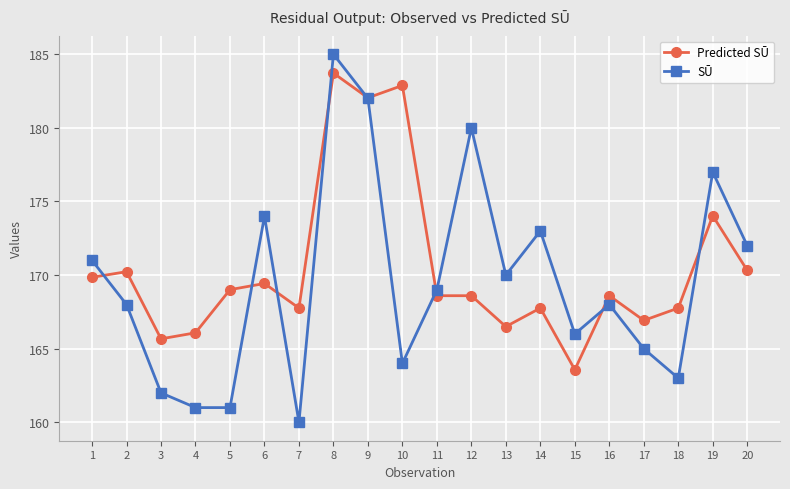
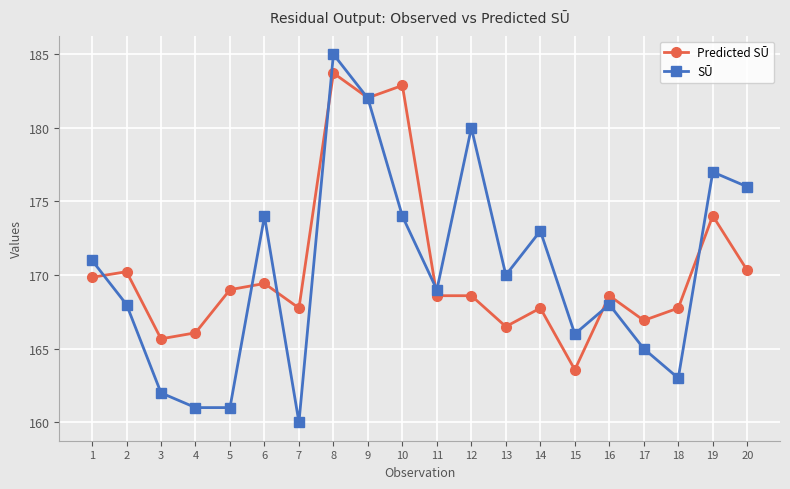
SŪ, 10: 164 -> 174
SŪ, 20: 172 -> 176
